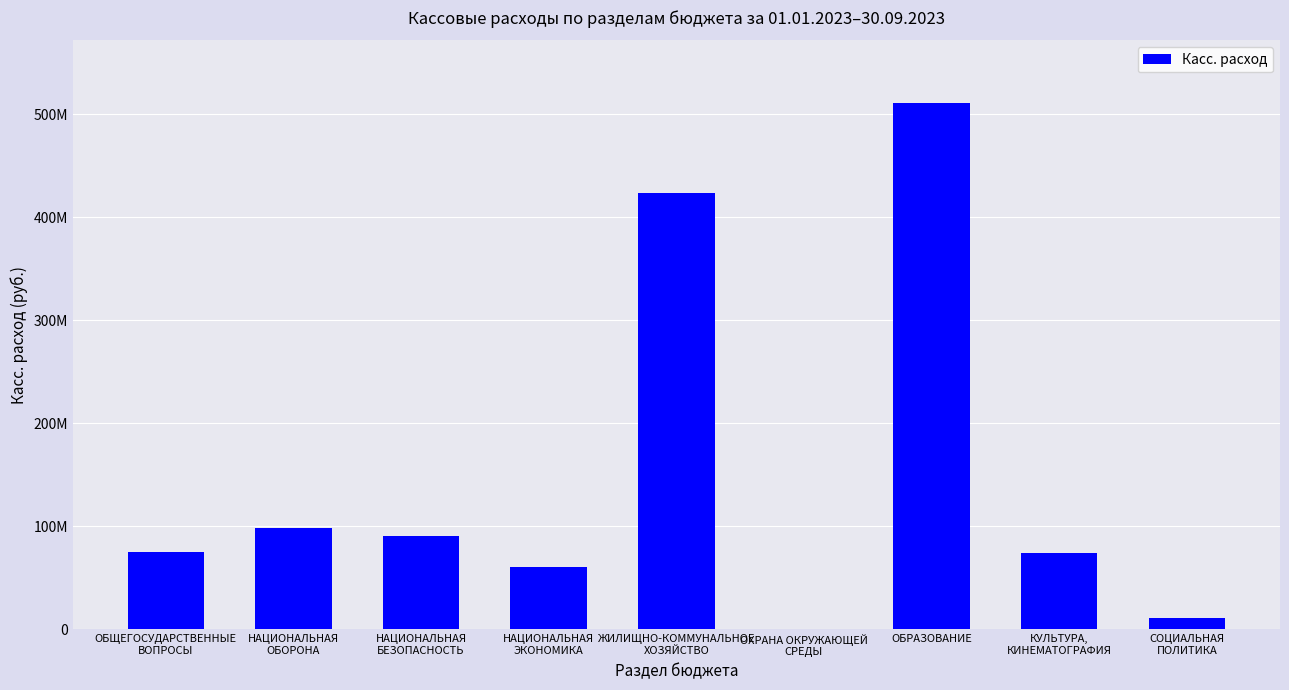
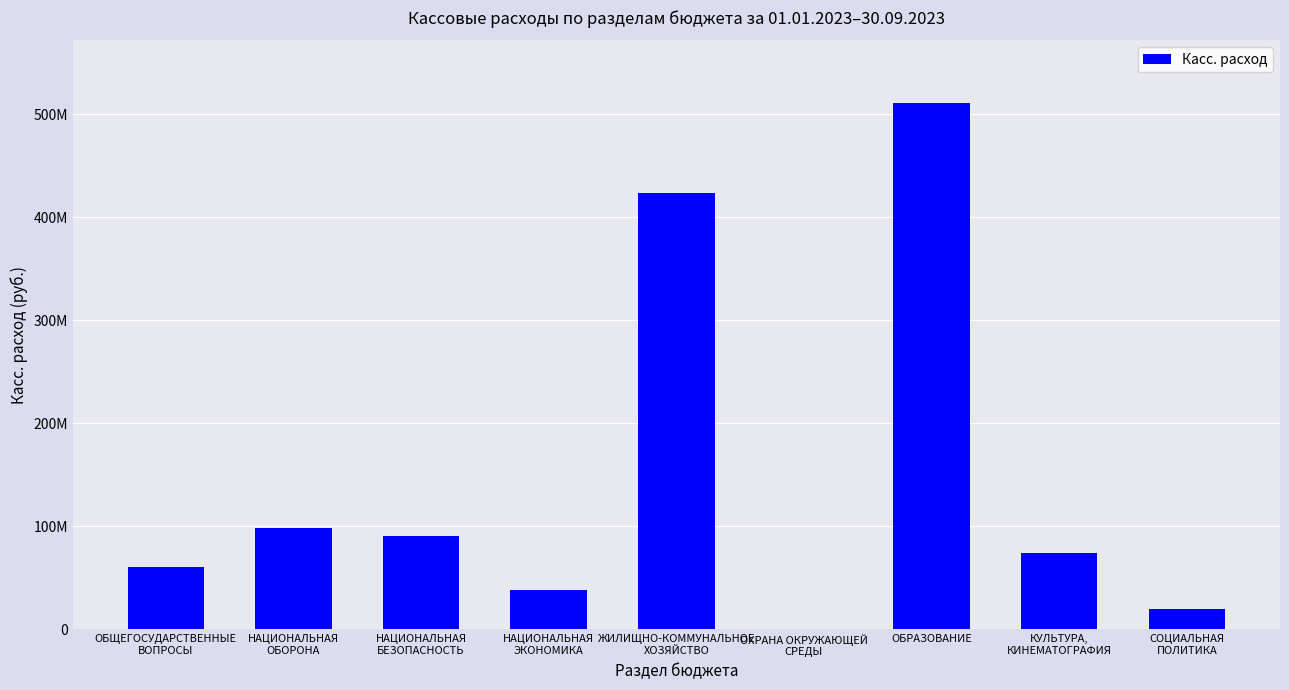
ОБЩЕГОСУДАРСТВЕННЫЕ ВОПРОСЫ: 75000000 -> 61000000
НАЦИОНАЛЬНАЯ ЭКОНОМИКА: 61000000 -> 38000000
СОЦИАЛЬНАЯ ПОЛИТИКА: 11000000 -> 19000000
